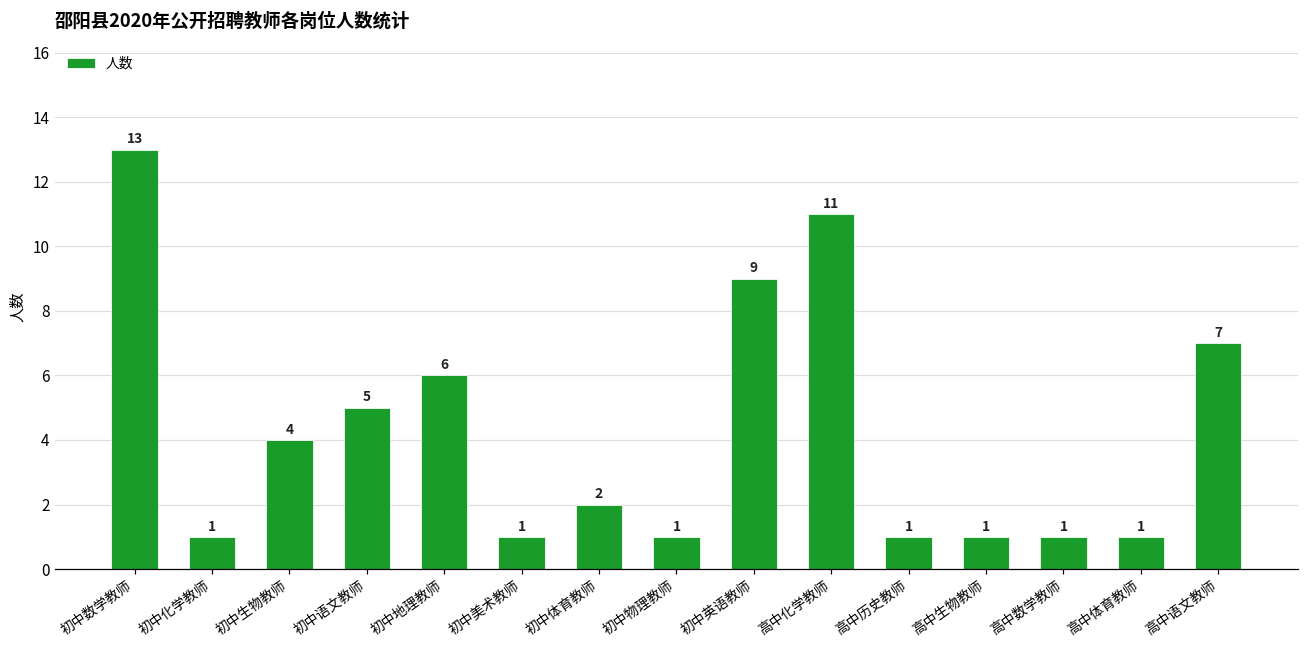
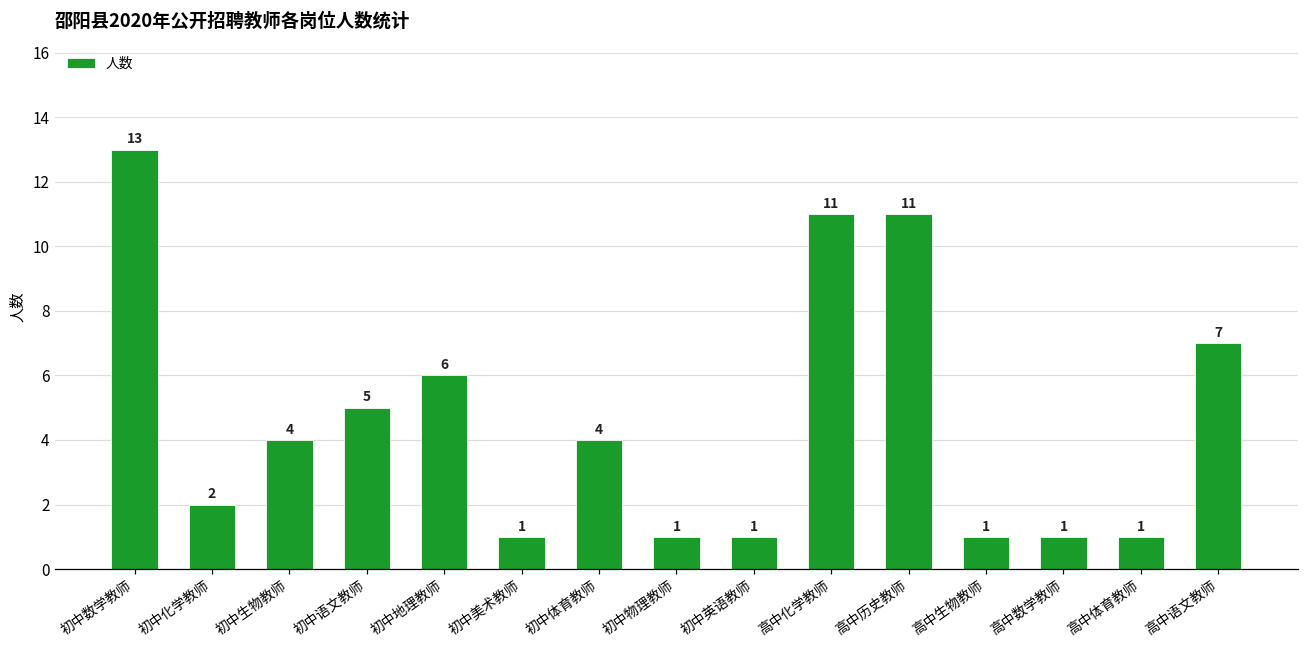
初中化学教师: 1 -> 2
初中体育教师: 2 -> 4
初中英语教师: 9 -> 1
高中历史教师: 1 -> 11
